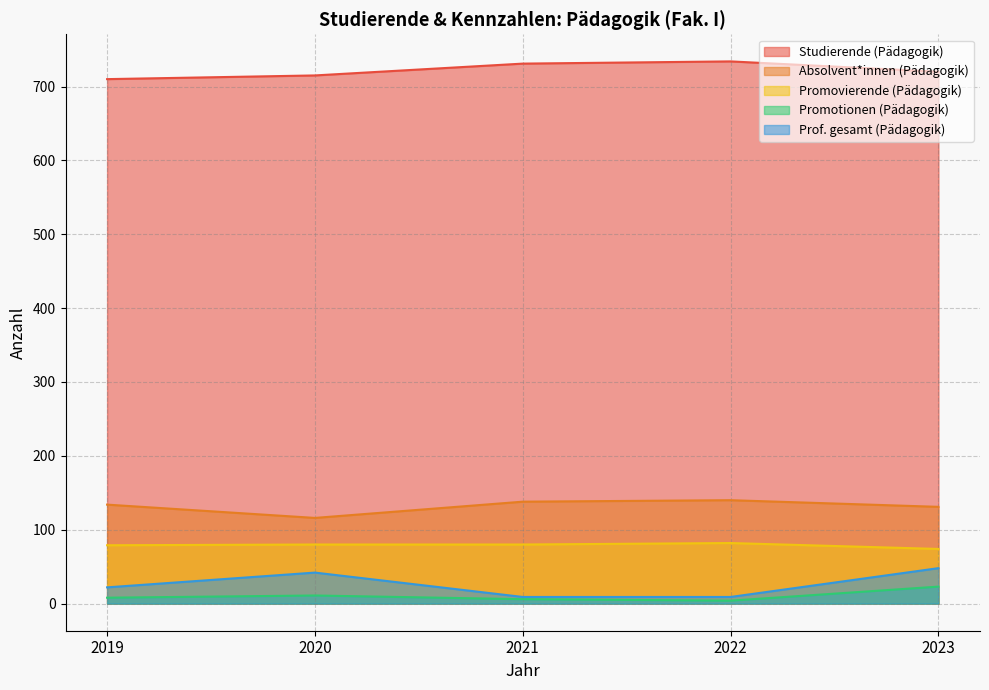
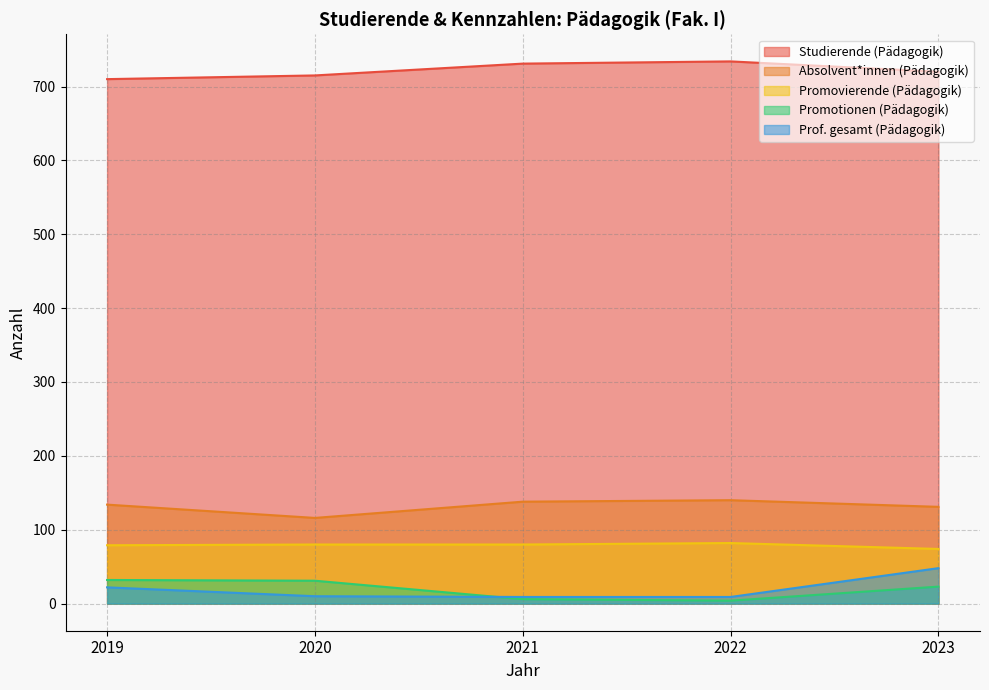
Promotionen (Pädagogik), 2019: 10 -> 30
Promotionen (Pädagogik), 2020: 10 -> 30
Prof. gesamt (Pädagogik), 2020: 40 -> 10
